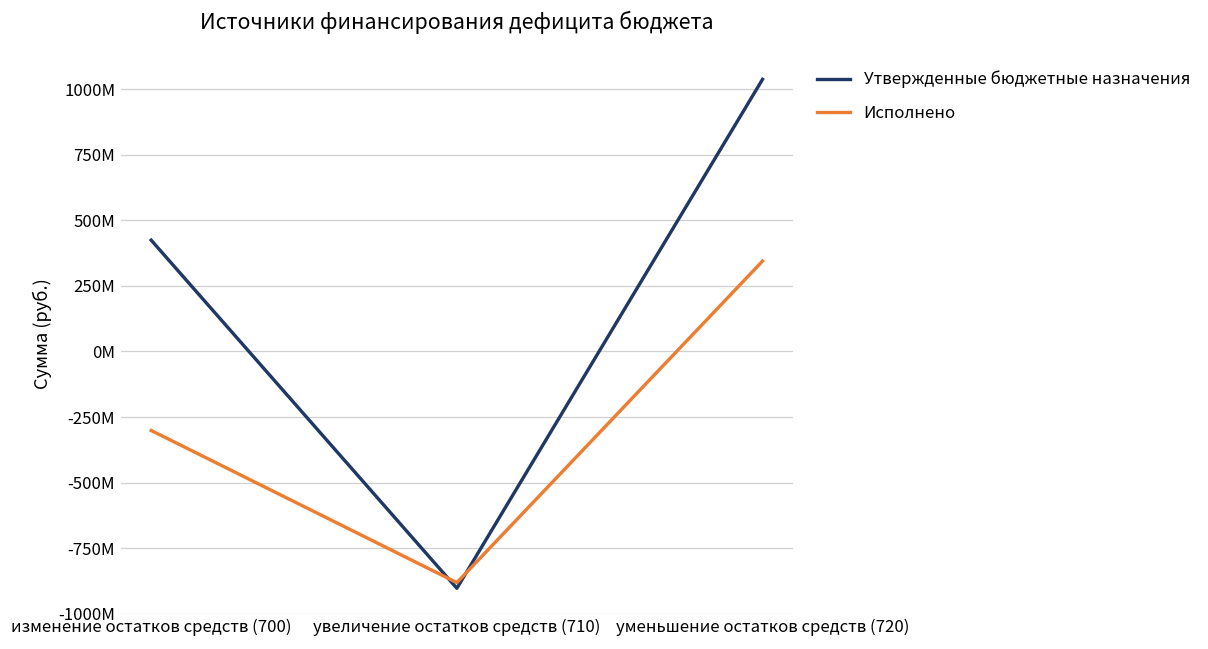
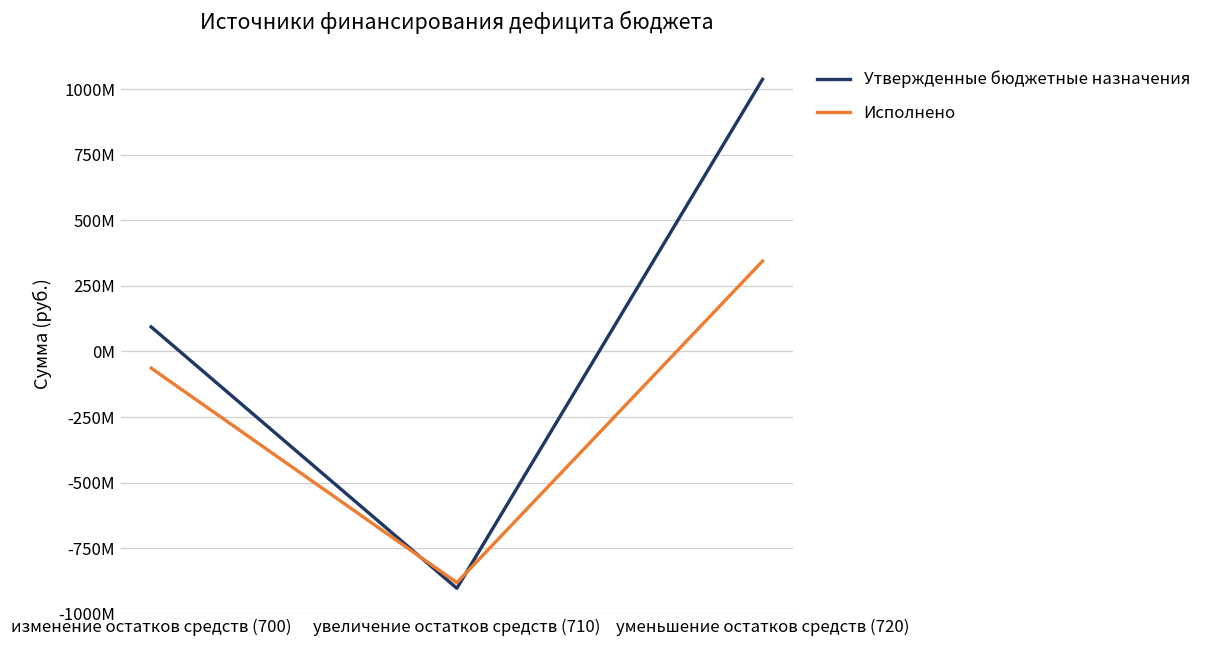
Утвержденные бюджетные назначения, изменение остатков средств (700): 420000000 -> 90000000
Исполнено, изменение остатков средств (700): -300000000 -> -60000000
